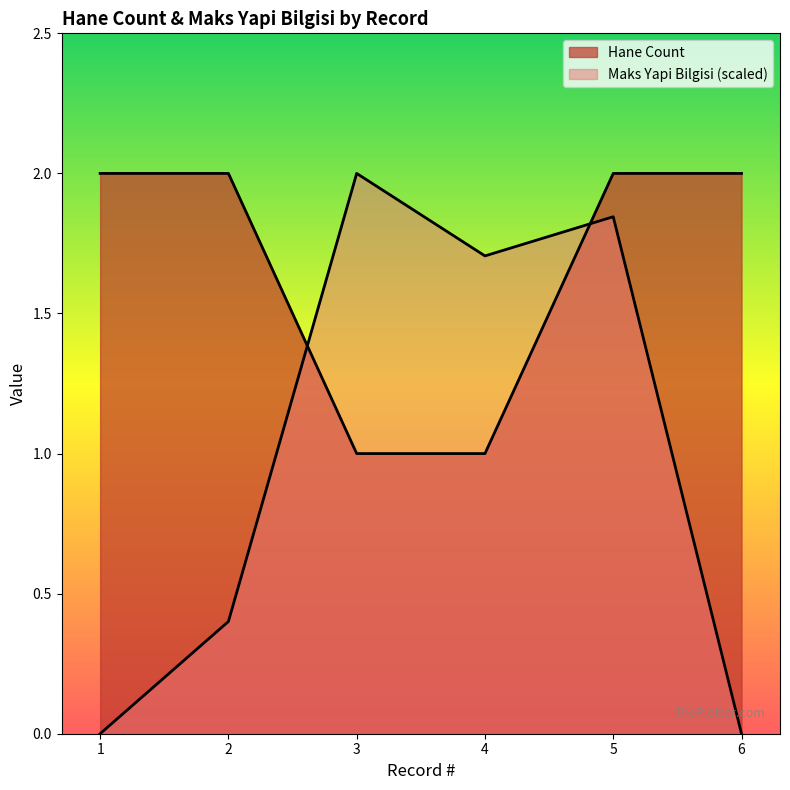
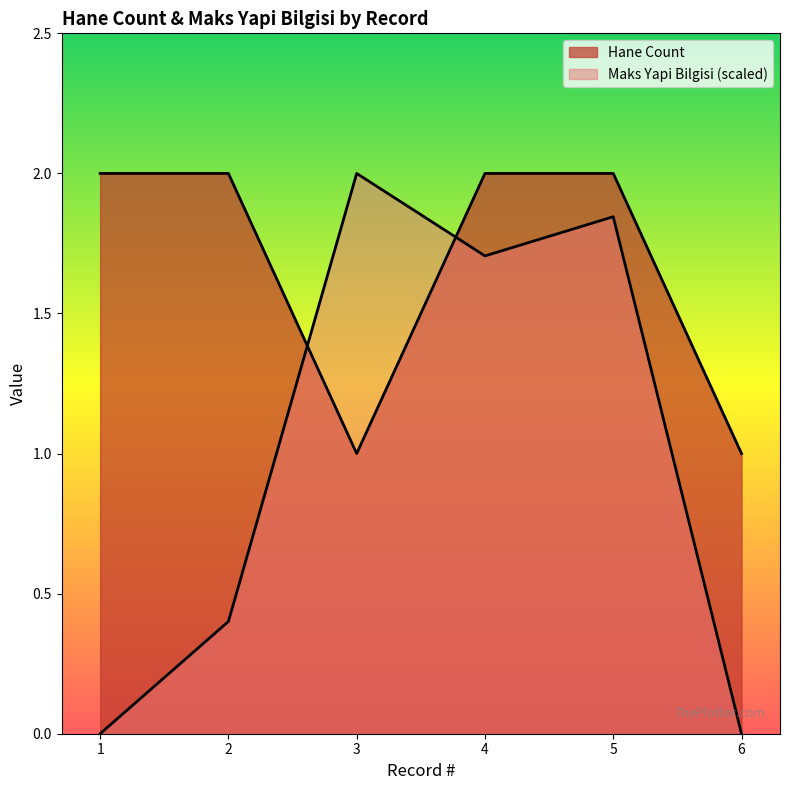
Hane Count, 4: 1 -> 2
Hane Count, 6: 2 -> 1
